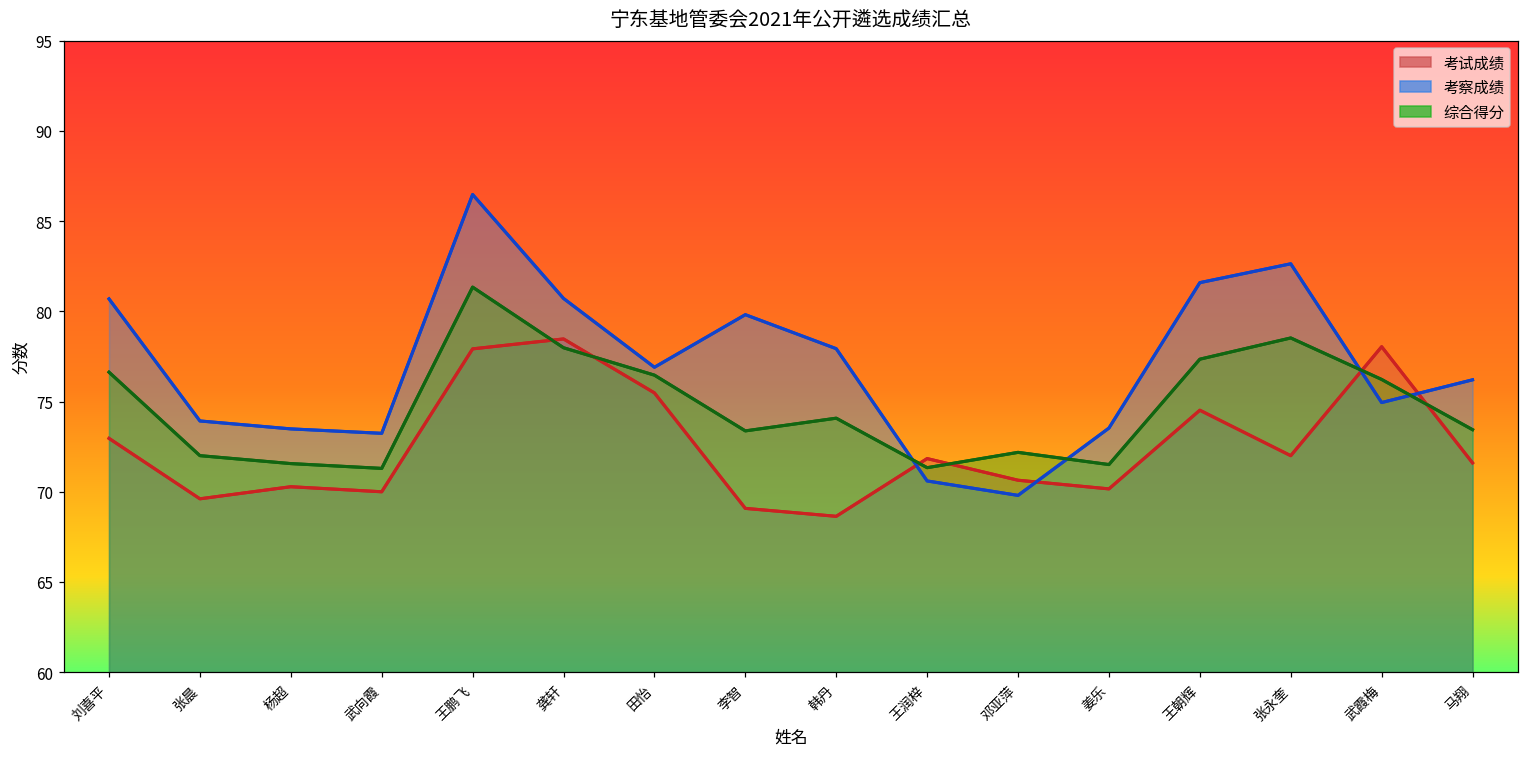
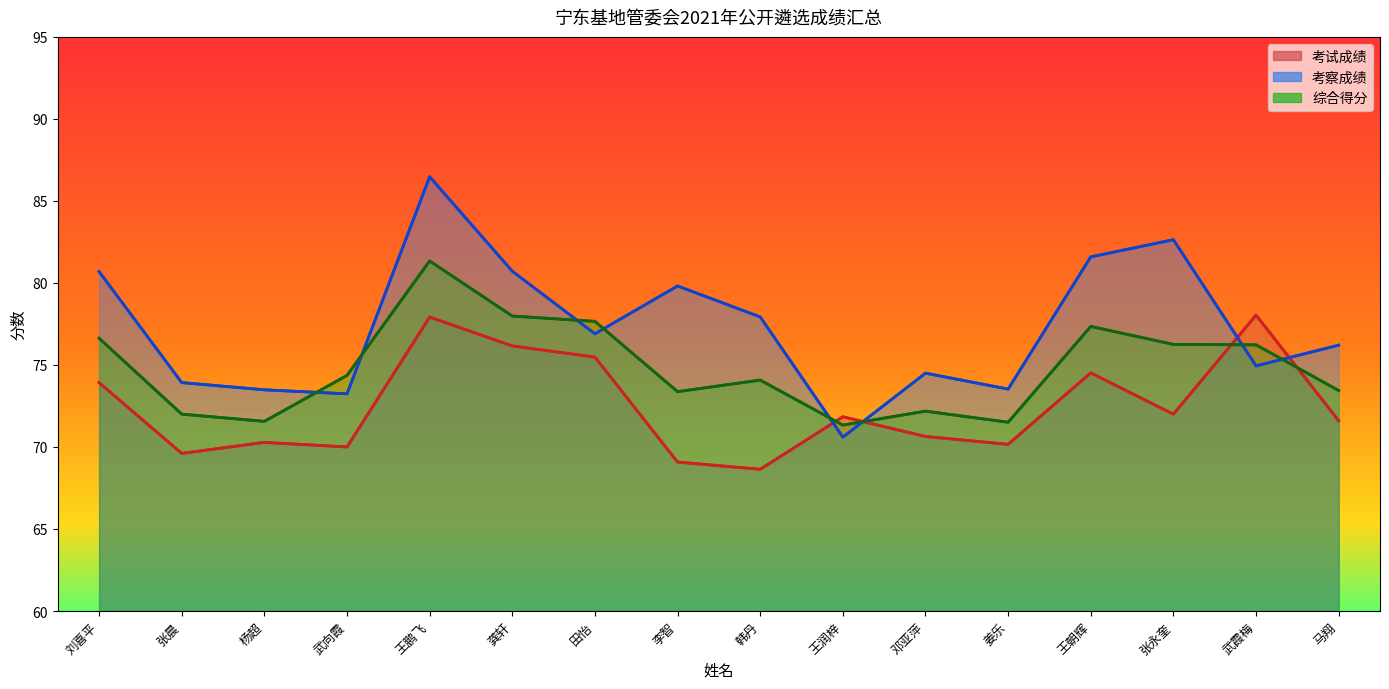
考试成绩, 刘喜平: 73.0 -> 73.9
综合得分, 武向霞: 71.3 -> 74.4
考试成绩, 龚轩: 78.5 -> 76.2
综合得分, 田怡: 76.5 -> 77.7
考察成绩, 邓亚萍: 69.8 -> 74.5
综合得分, 张永奎: 78.5 -> 76.3
